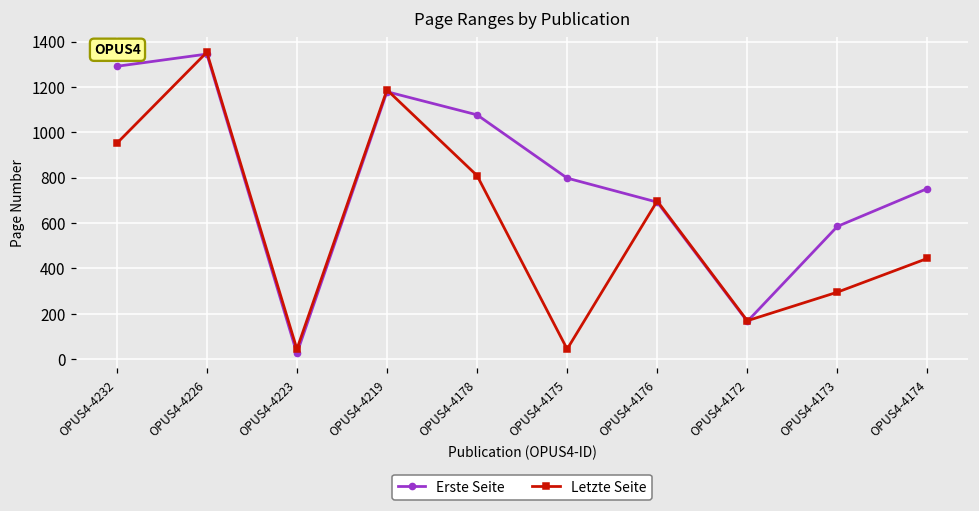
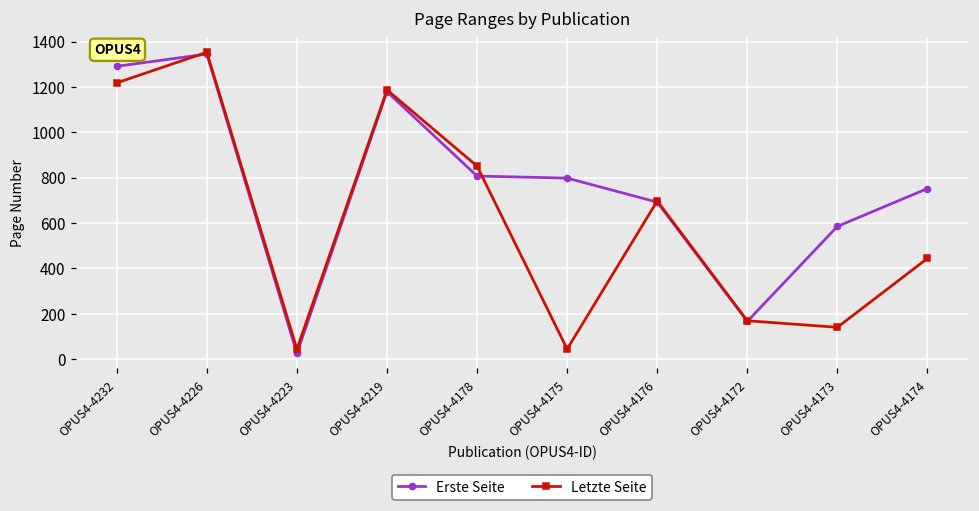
Letzte Seite, OPUS4-4232: 950 -> 1220
Erste Seite, OPUS4-4178: 1080 -> 810
Letzte Seite, OPUS4-4178: 810 -> 850
Letzte Seite, OPUS4-4173: 300 -> 140
